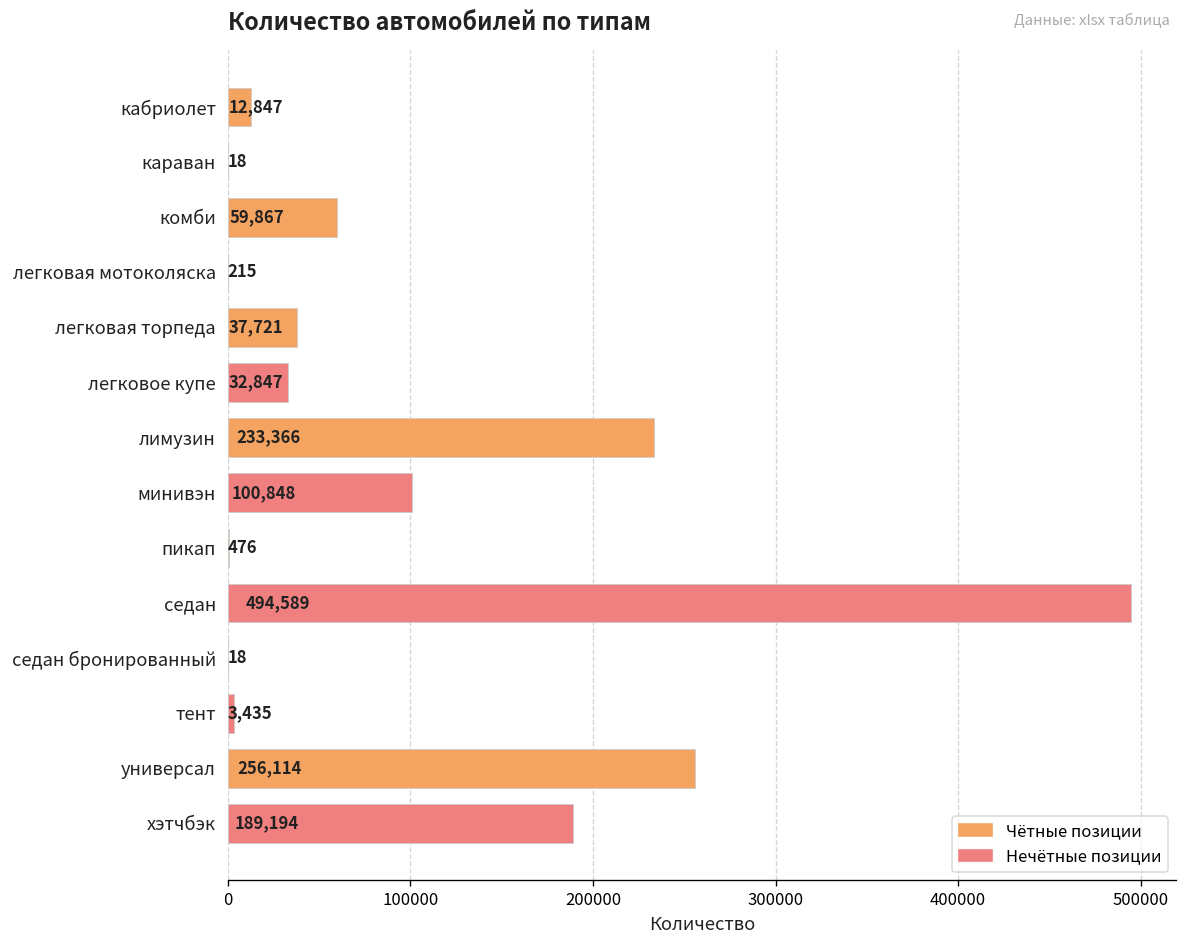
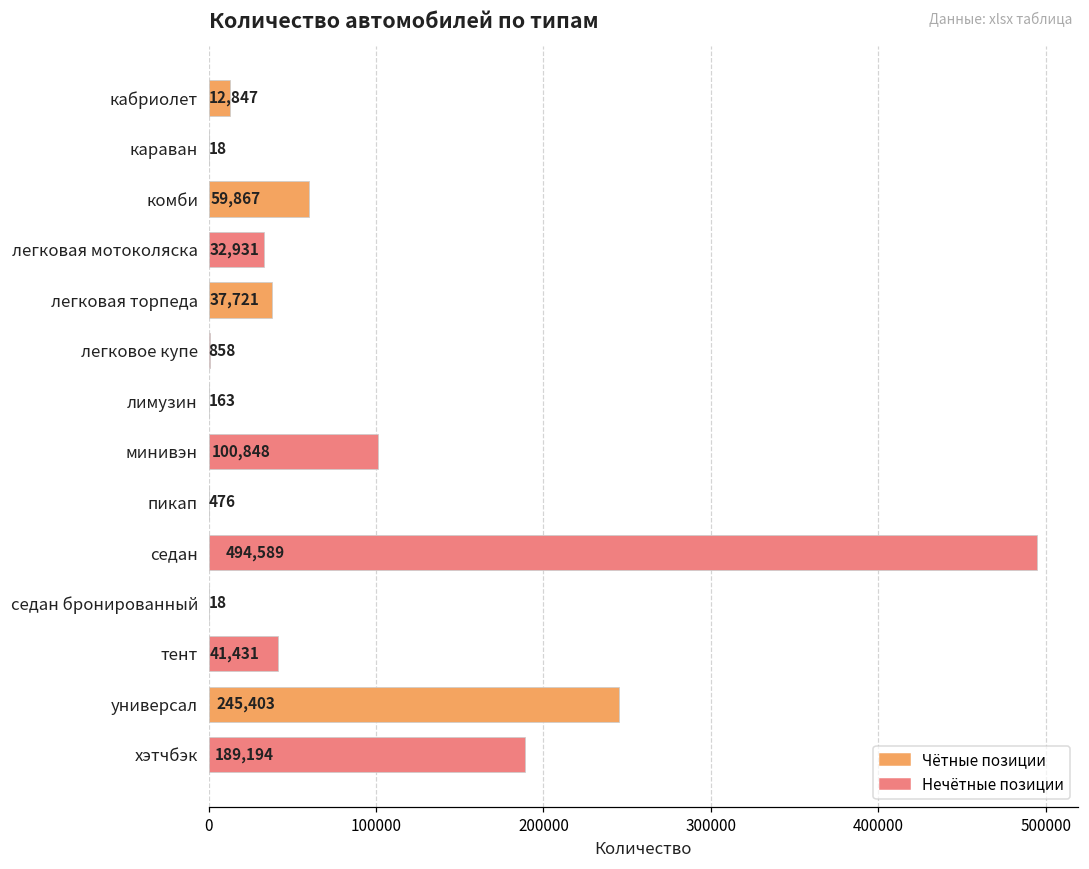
легковая мотоколяска: 215 -> 32,931
легковое купе: 32,847 -> 858
лимузин: 233,366 -> 163
тент: 3,435 -> 41,431
универсал: 256,114 -> 245,403
